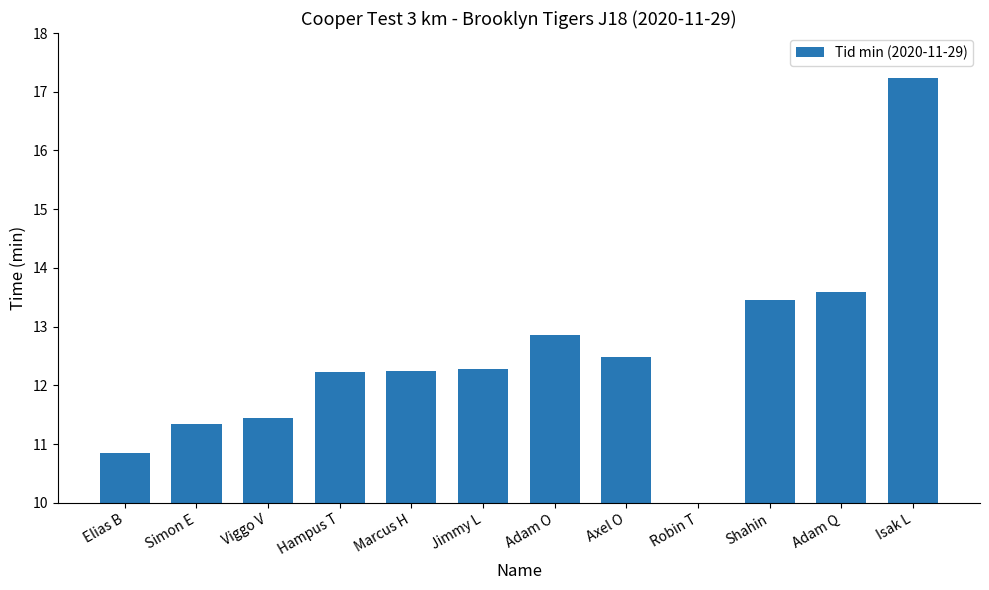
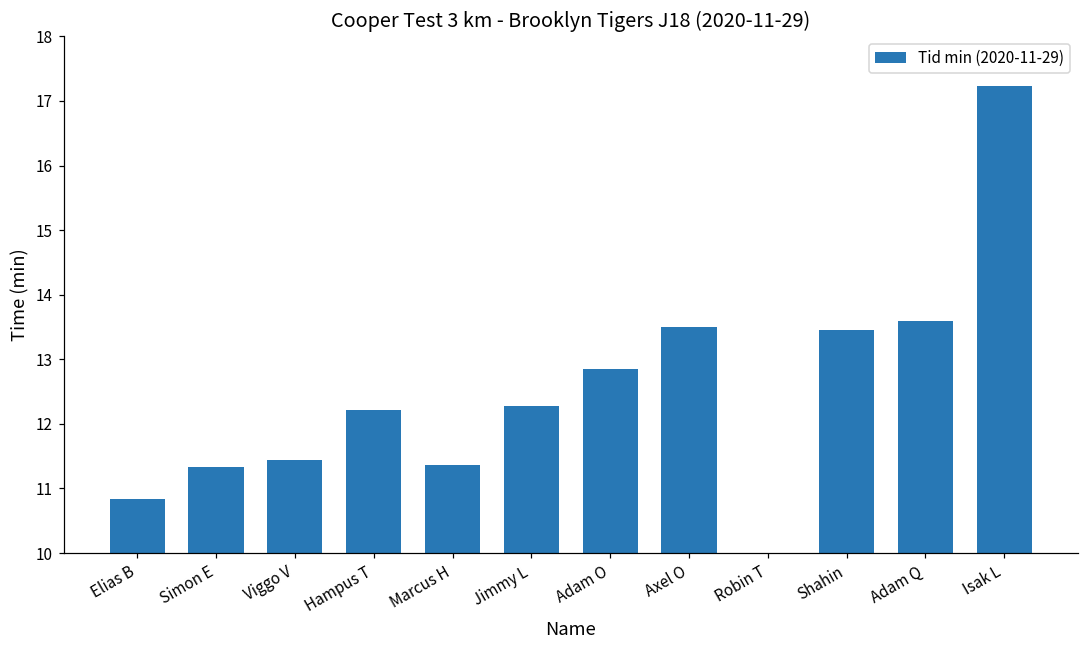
Marcus H: 12.2 -> 11.4
Axel O: 12.5 -> 13.5
